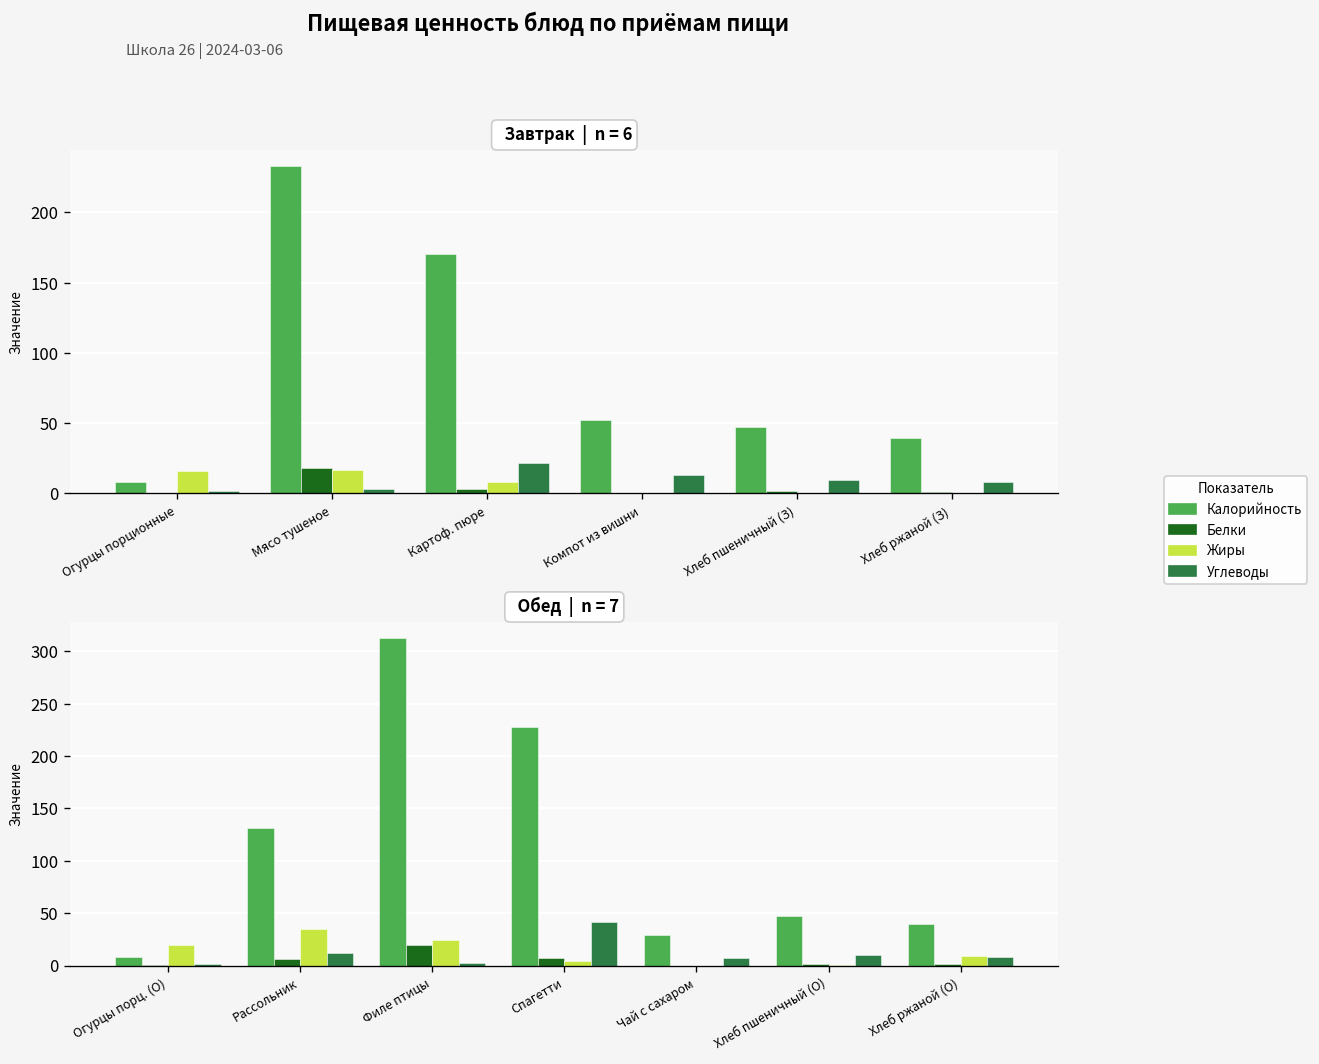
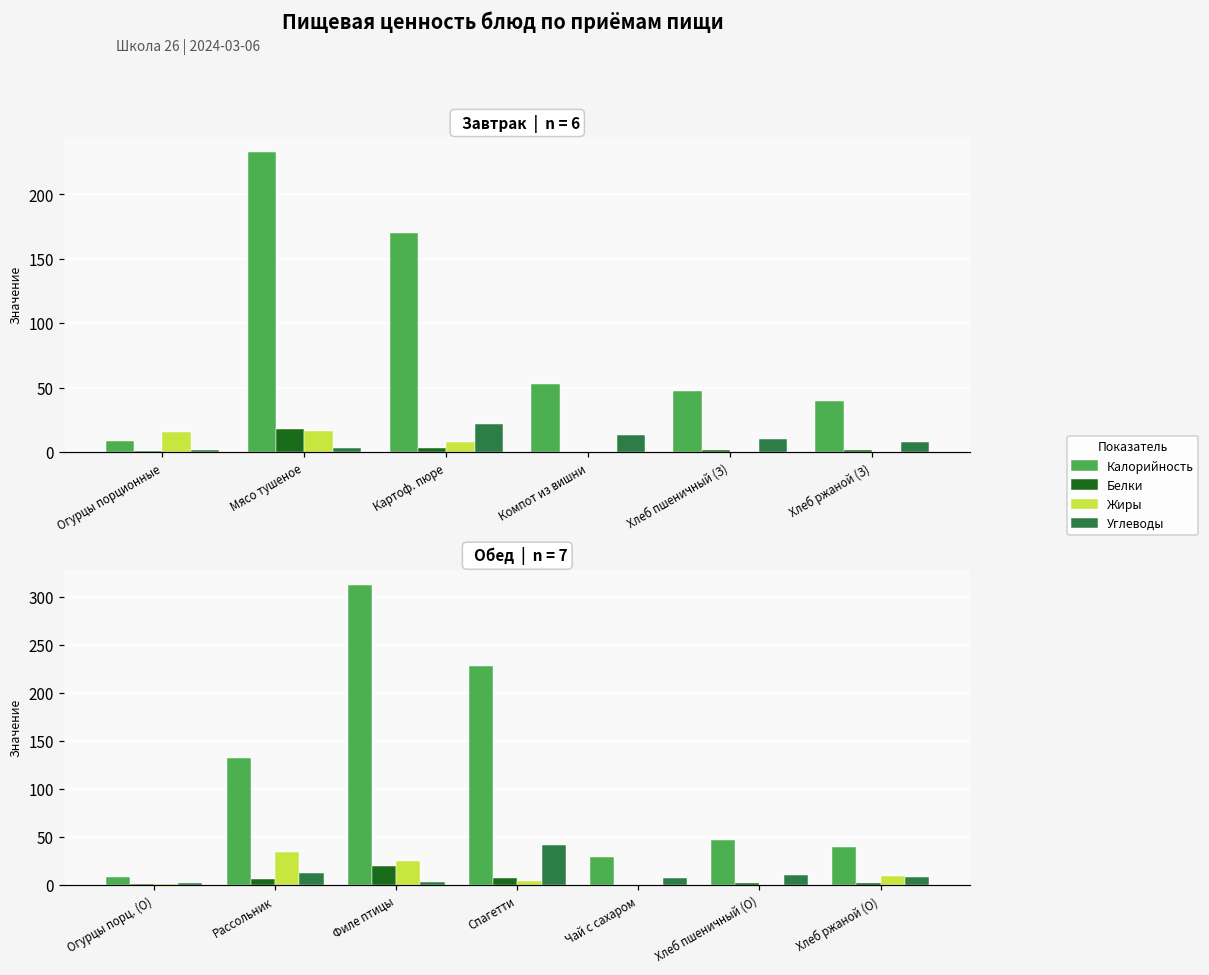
Обед | n = 7, Жиры, Огурцы порц. (О): 20 -> 0
